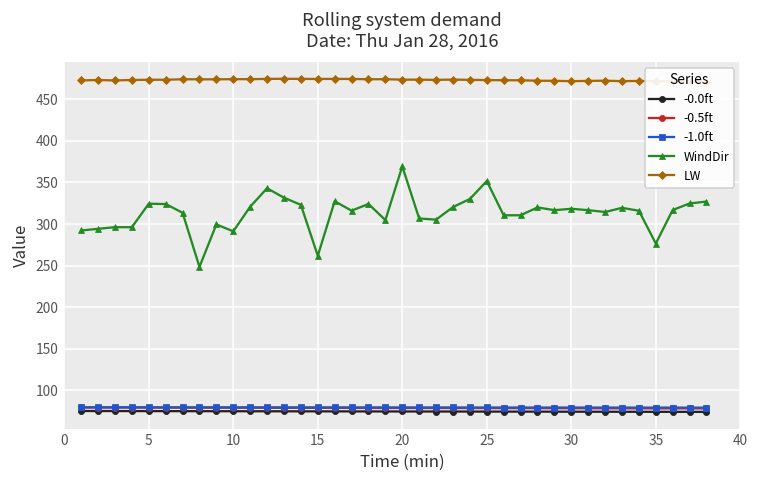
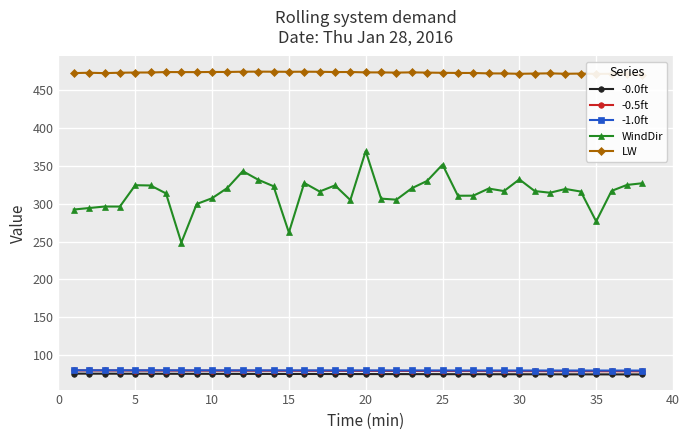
WindDir, 10: 290 -> 310
WindDir, 30: 320 -> 330
